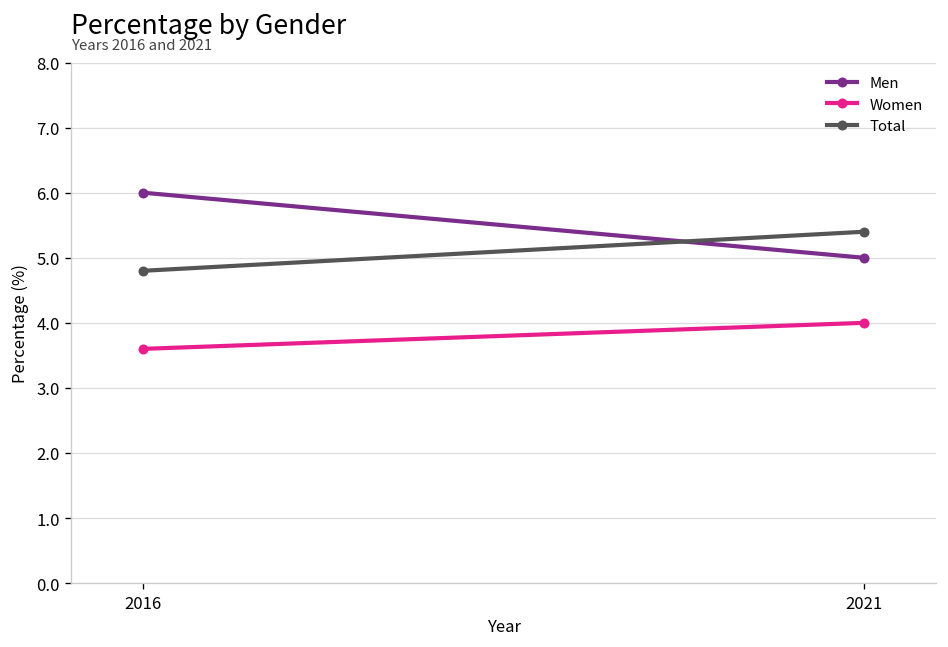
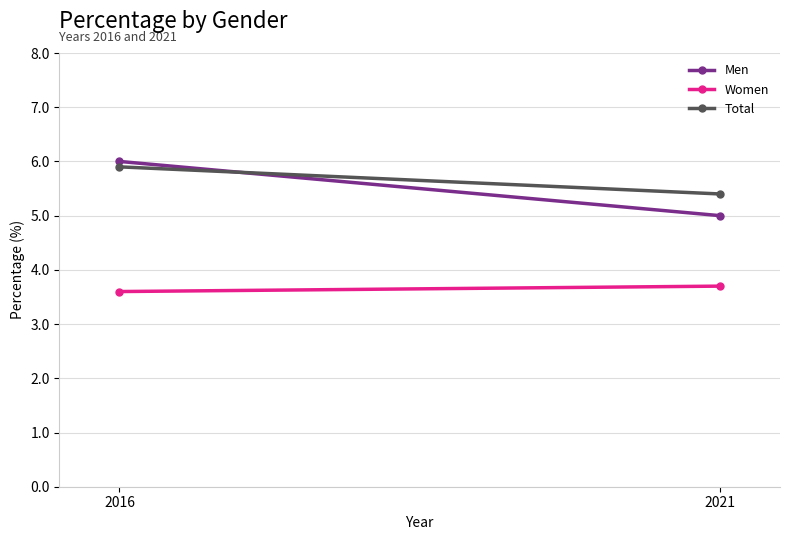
Total, 2016: 4.8 -> 5.9
Women, 2021: 4.0 -> 3.7
